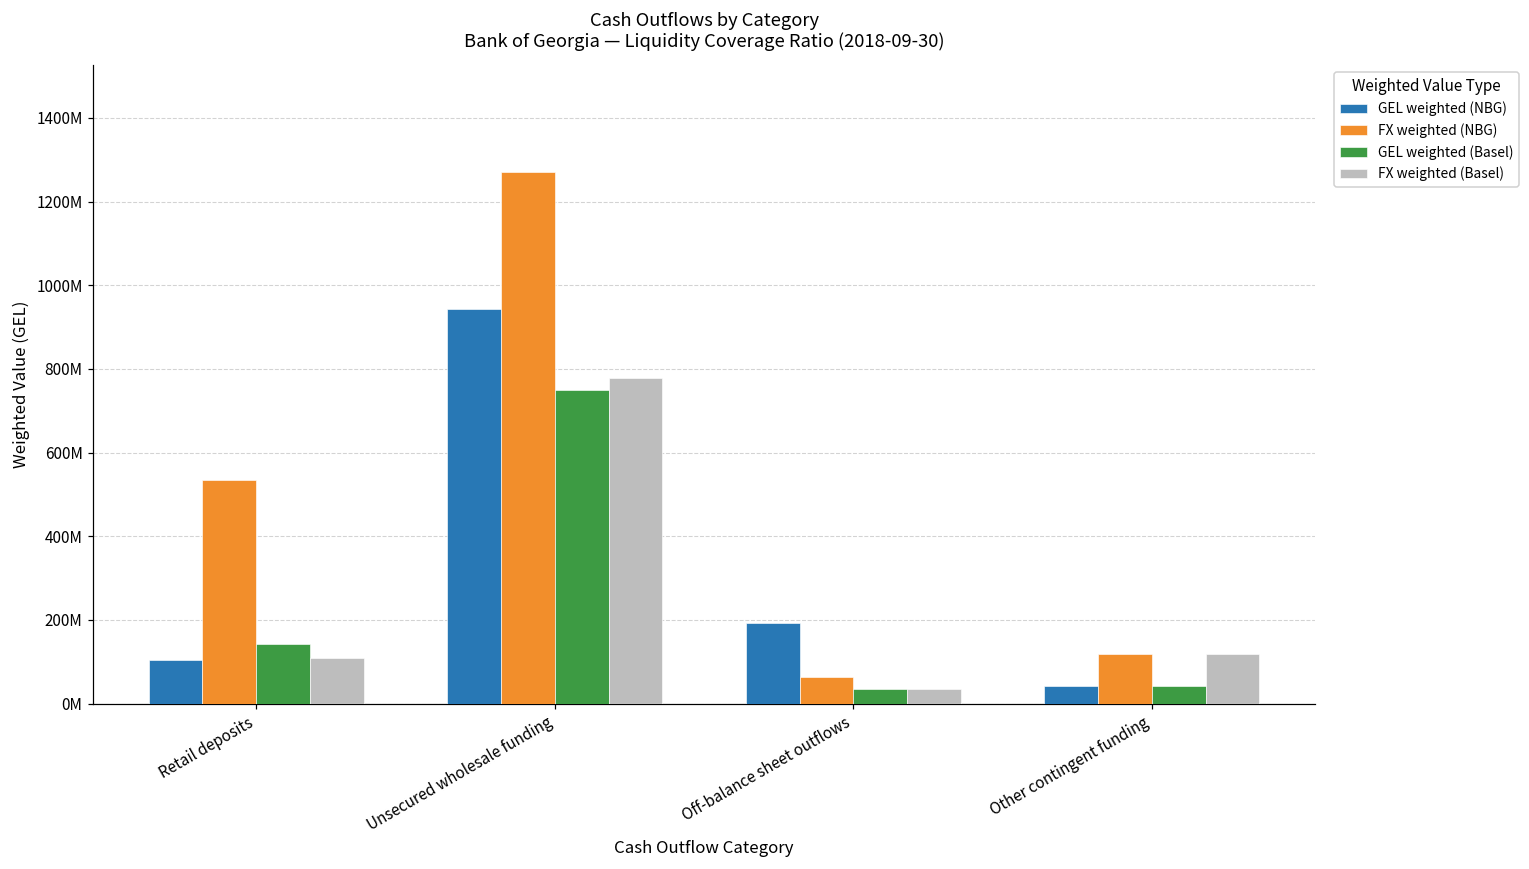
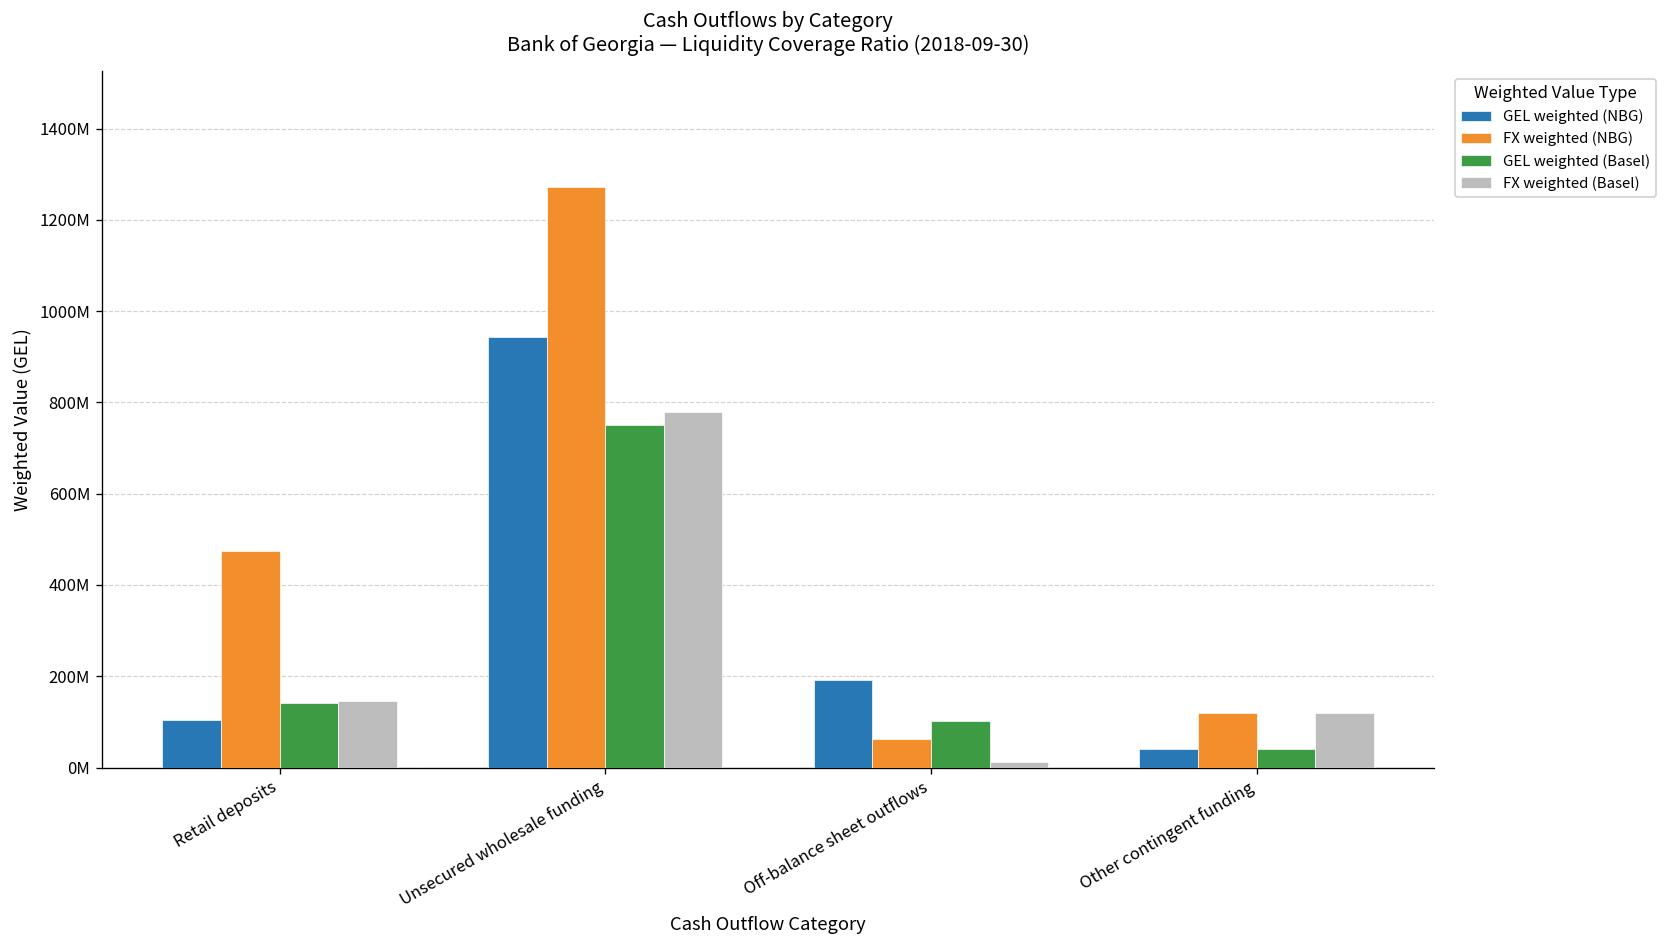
FX weighted (NBG), Retail deposits: 540000000 -> 480000000
FX weighted (Basel), Retail deposits: 110000000 -> 150000000
GEL weighted (Basel), Off-balance sheet outflows: 30000000 -> 100000000
FX weighted (Basel), Off-balance sheet outflows: 30000000 -> 10000000
